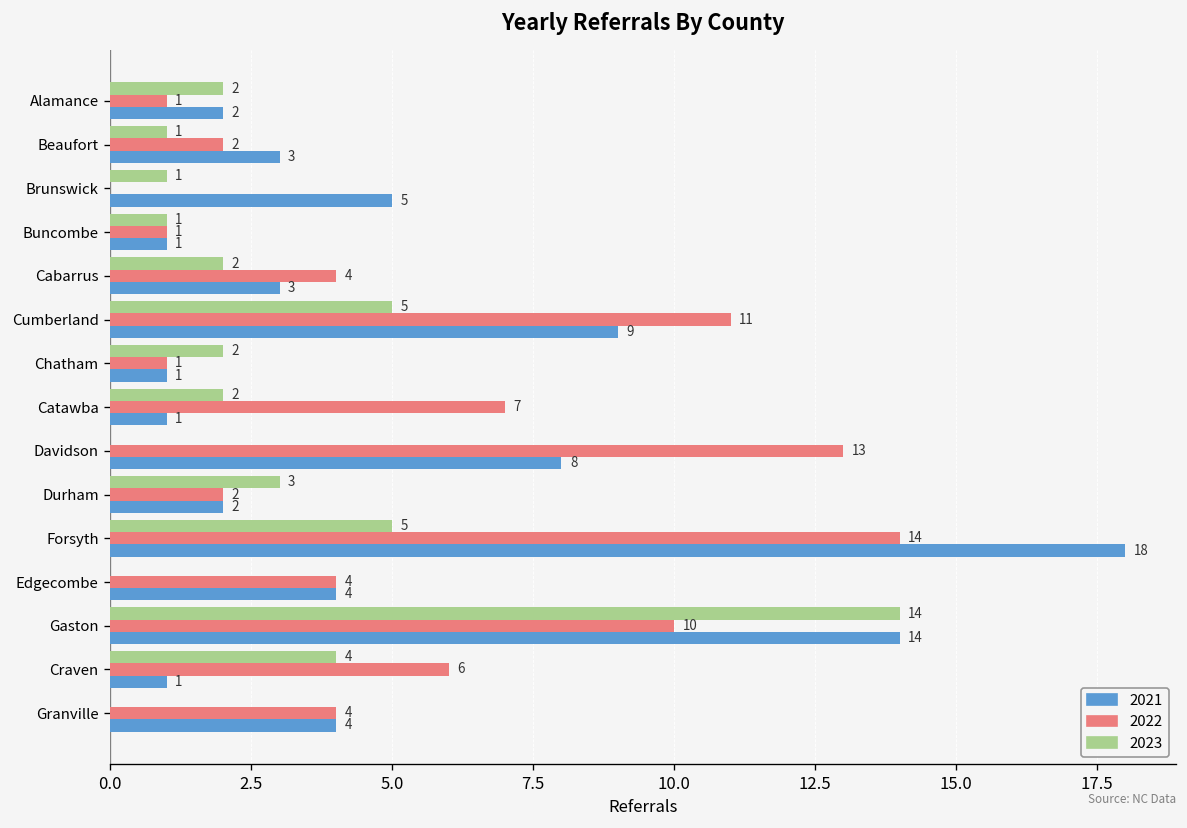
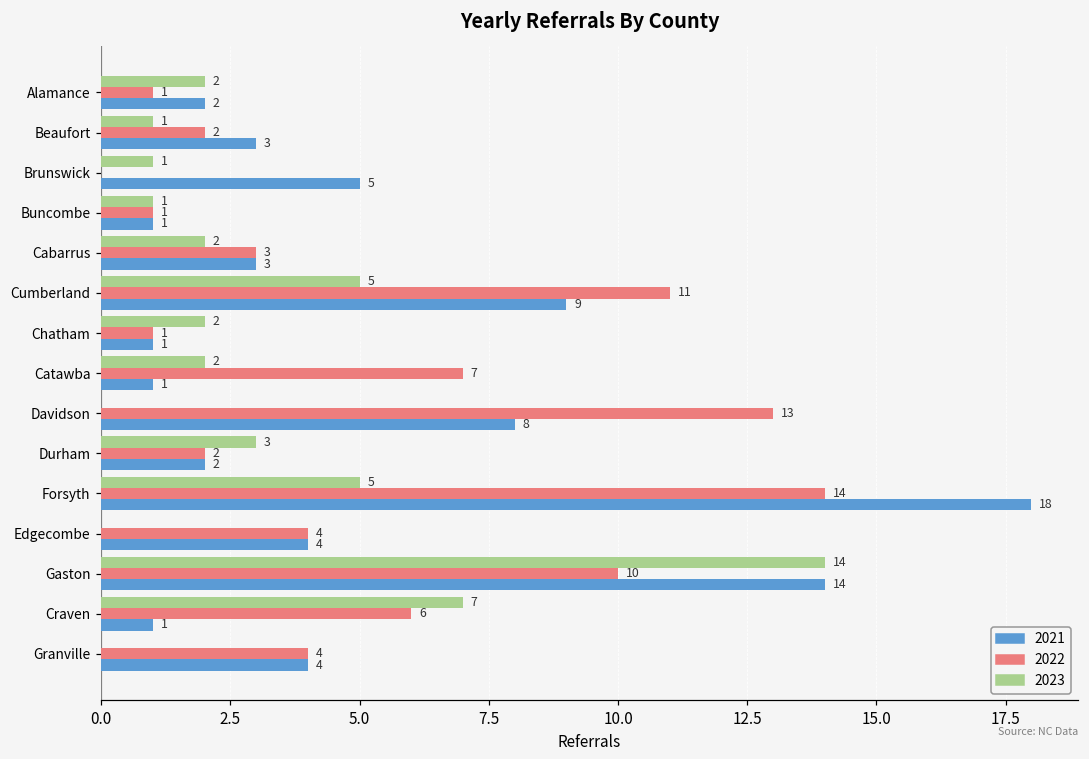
2022, Cabarrus: 4 -> 3
2023, Craven: 4 -> 7
